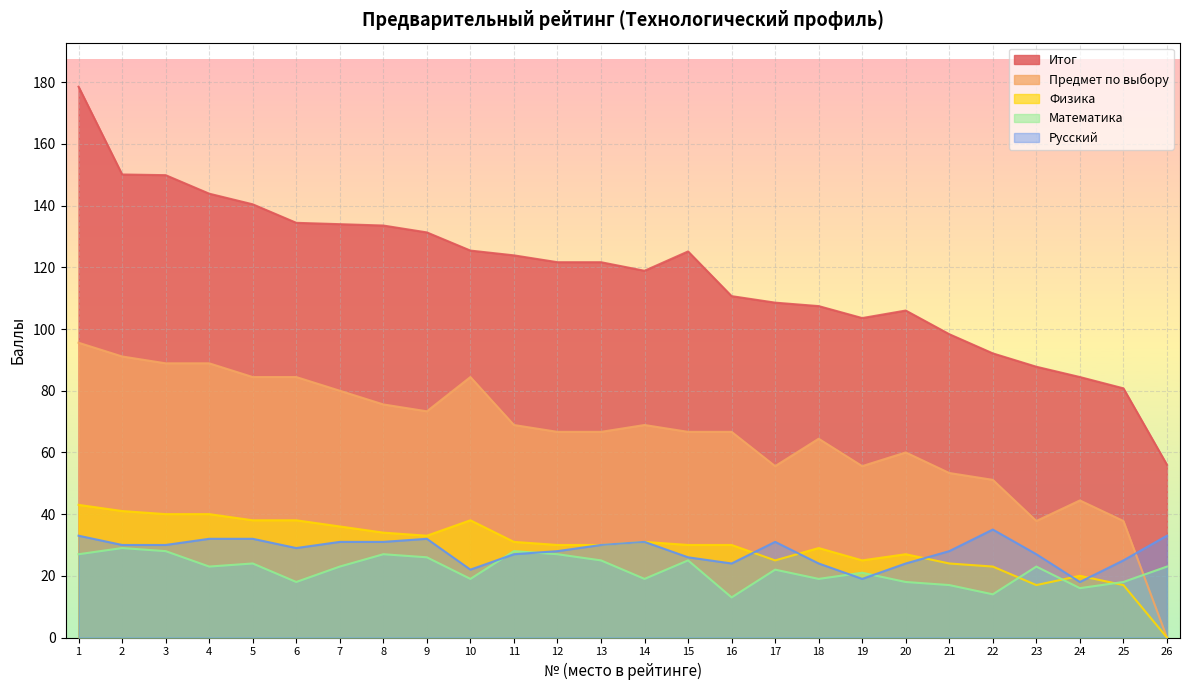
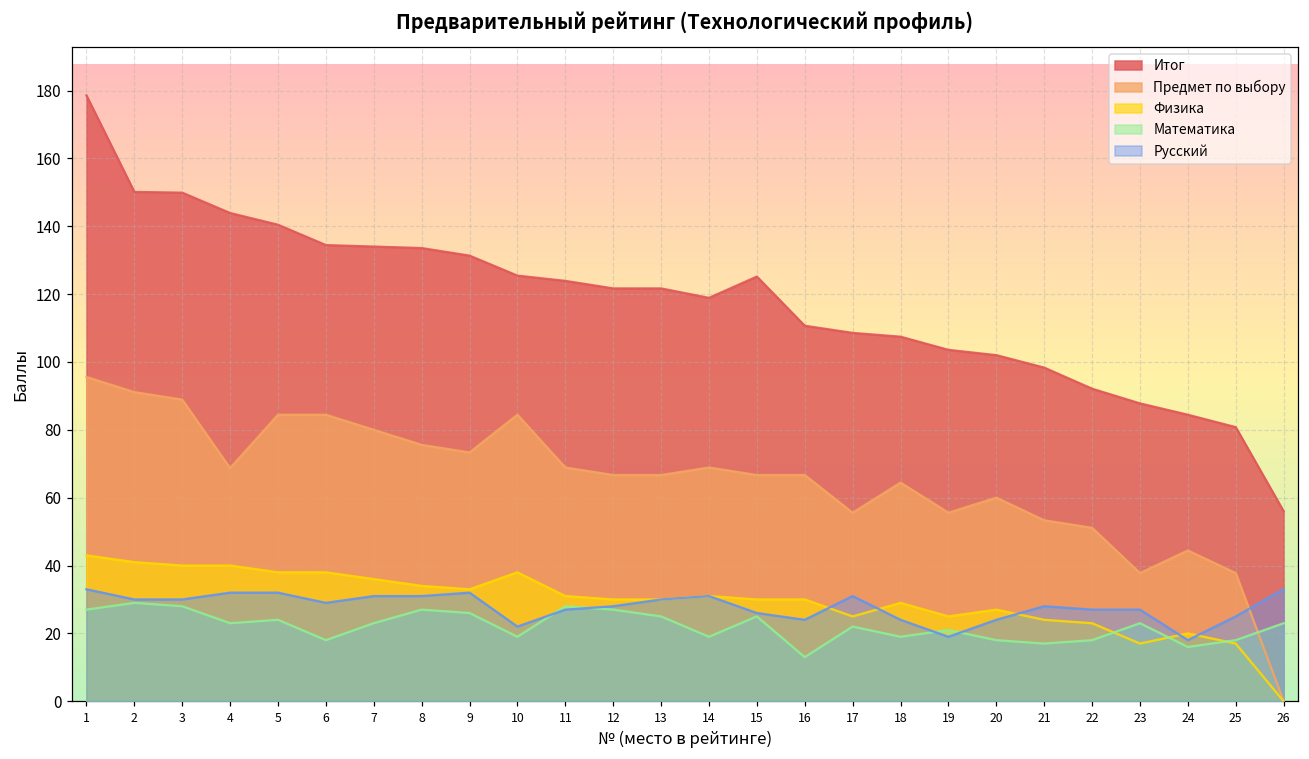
Предмет по выбору, 4: 89 -> 69
Итог, 20: 106 -> 102
Математика, 22: 14 -> 18
Русский, 22: 35 -> 27
